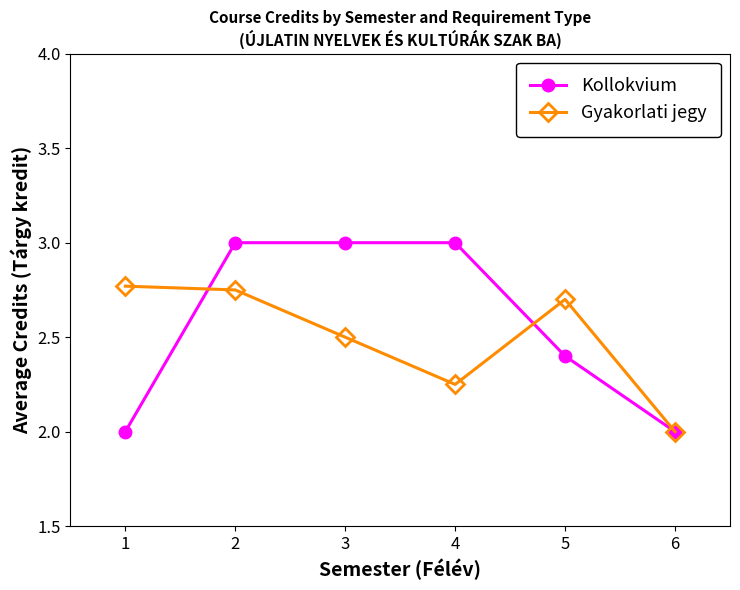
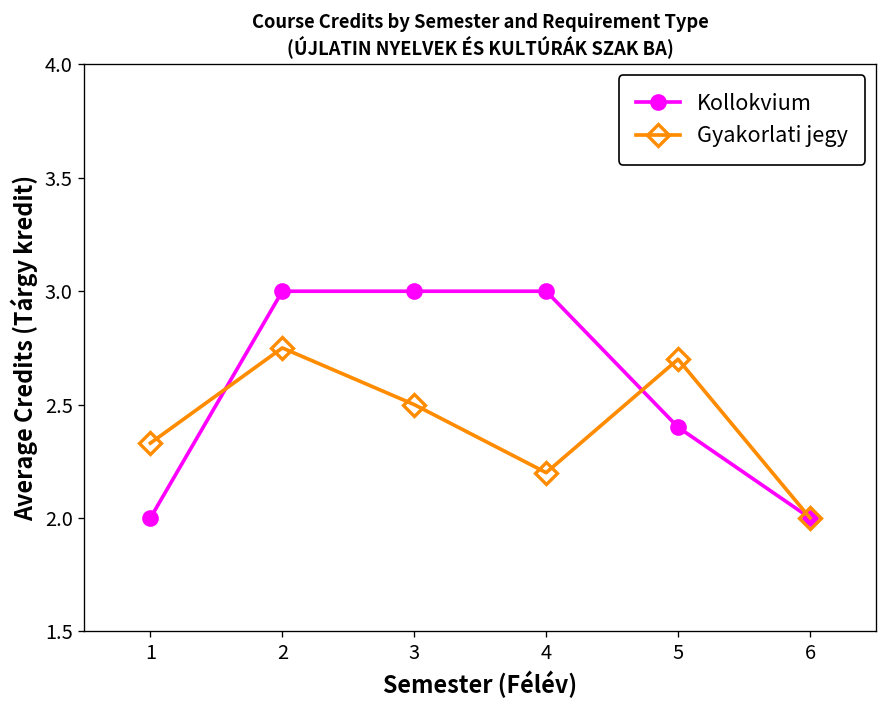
Gyakorlati jegy, 1: 2.77 -> 2.33
Gyakorlati jegy, 4: 2.25 -> 2.20
